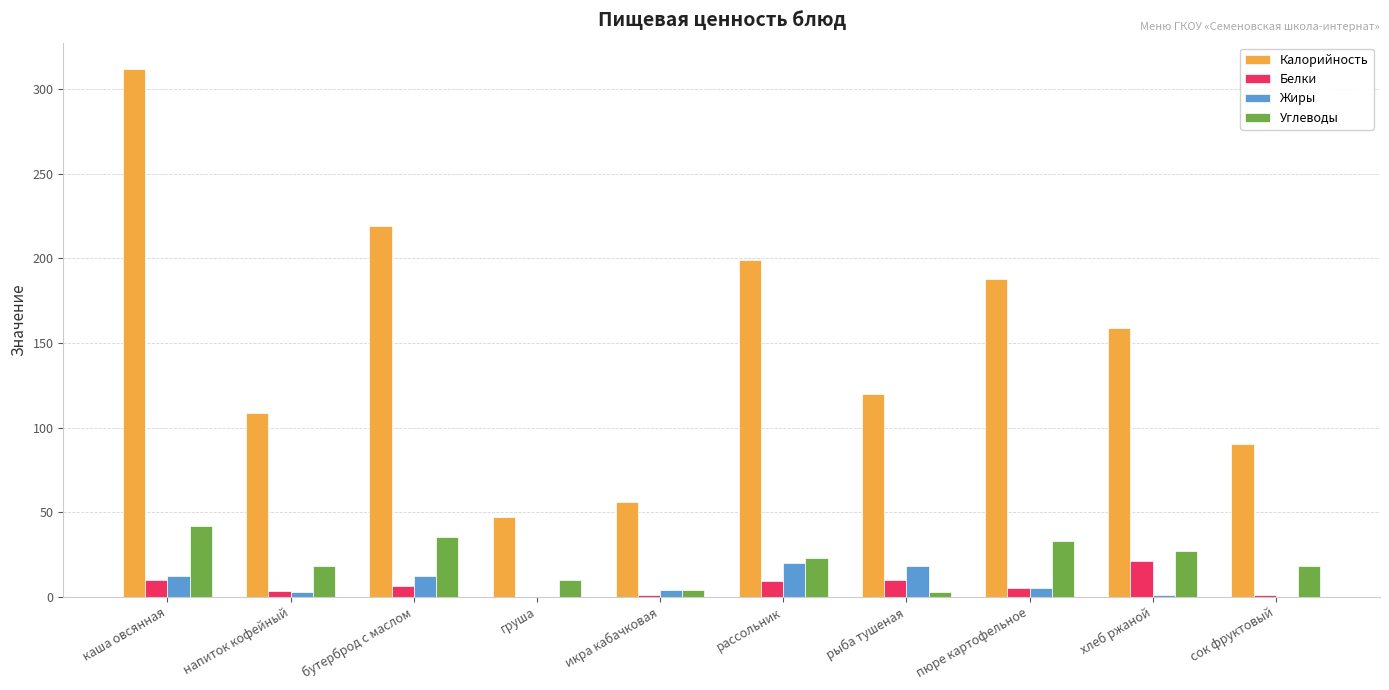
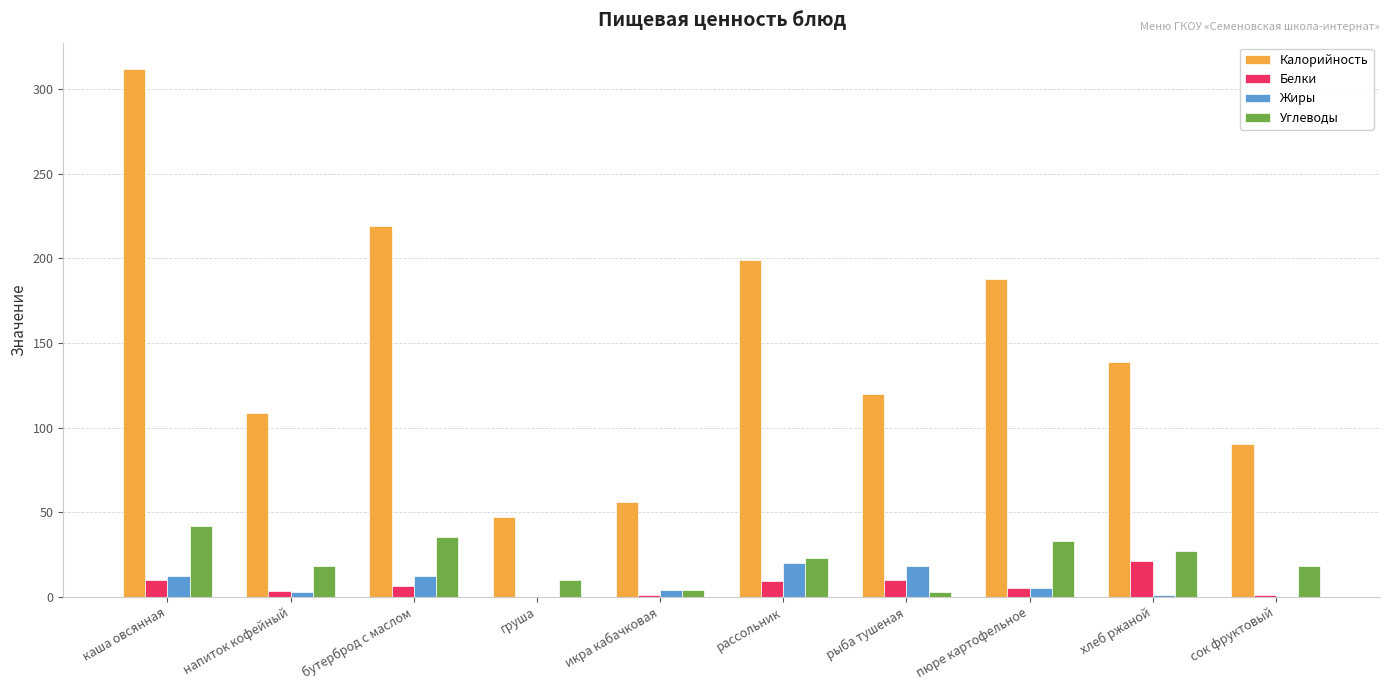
Калорийность, хлеб ржаной: 159 -> 139
